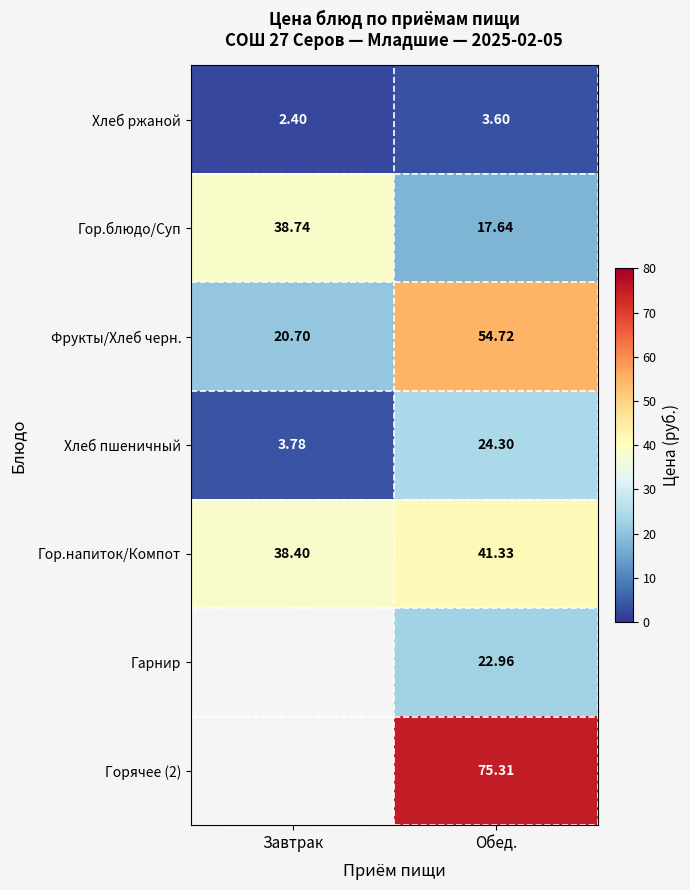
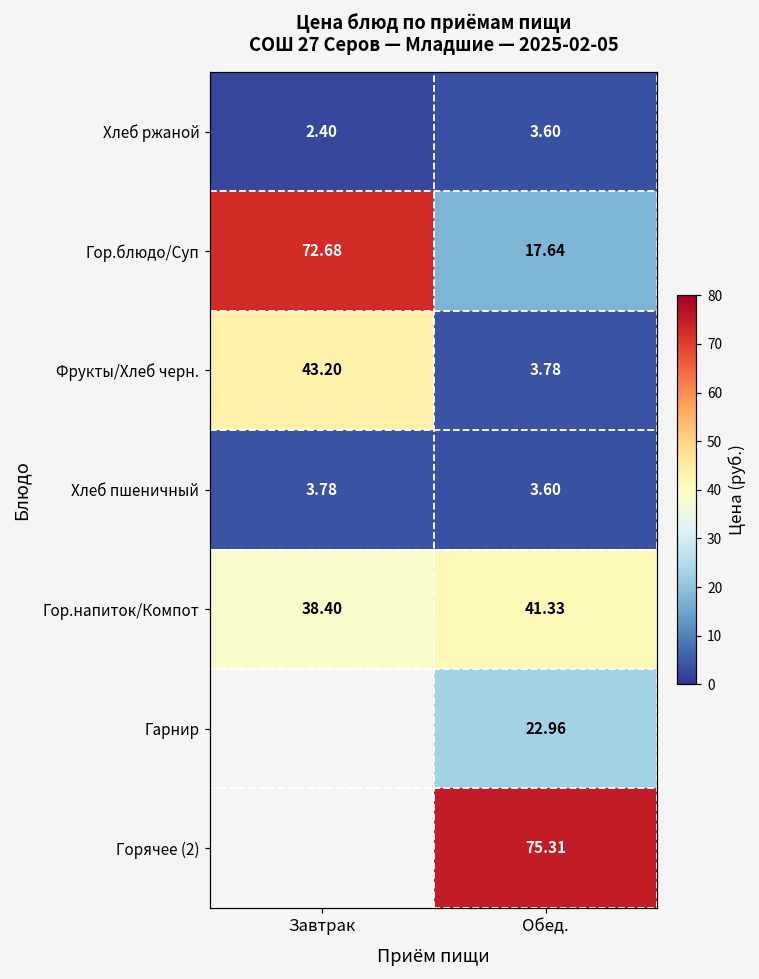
Гор.блюдо/Суп, Завтрак: 38.74 -> 72.68
Фрукты/Хлеб черн., Завтрак: 20.70 -> 43.20
Фрукты/Хлеб черн., Обед.: 54.72 -> 3.78
Хлеб пшеничный, Обед.: 24.30 -> 3.60
